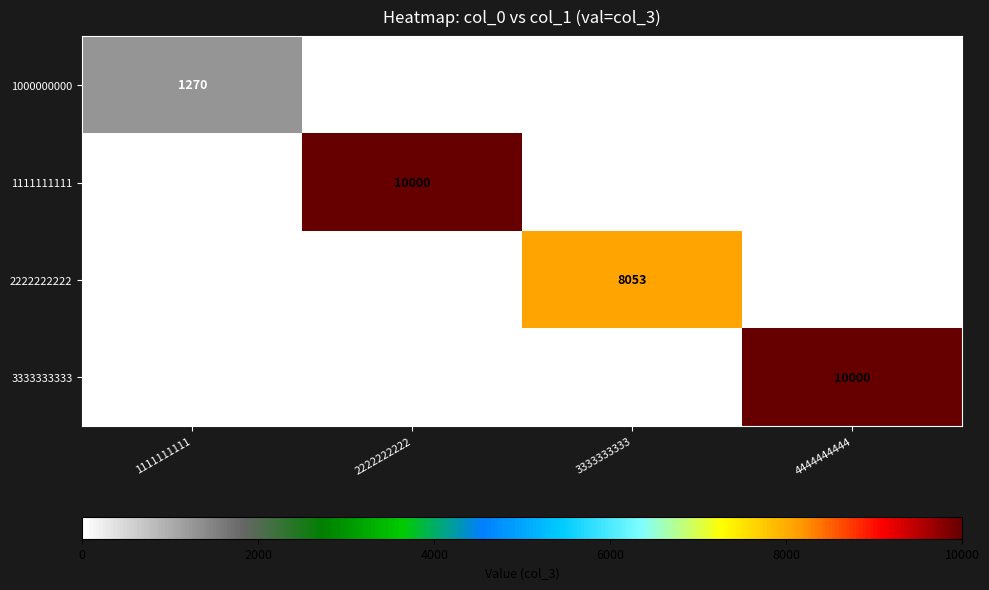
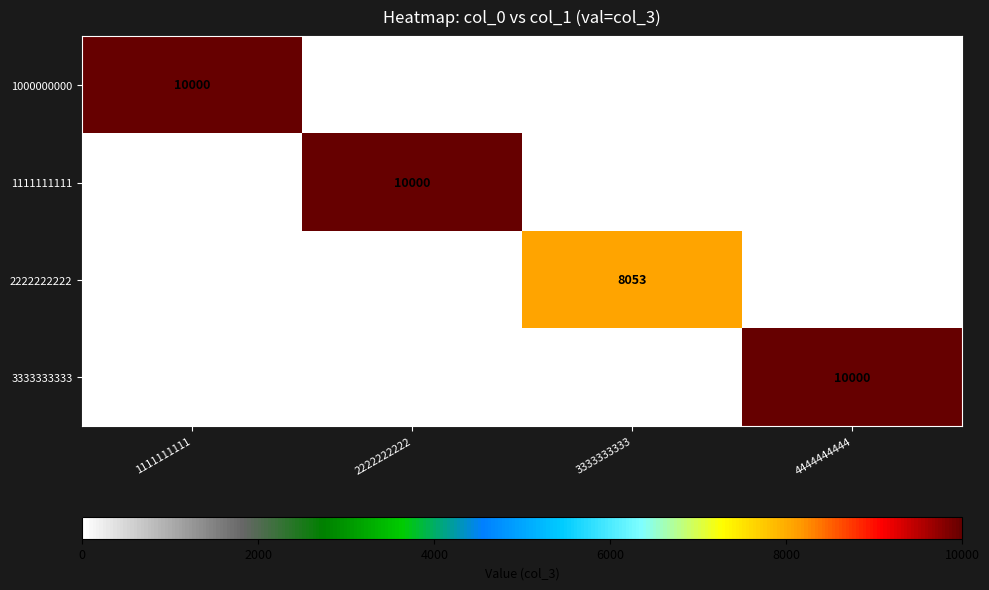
1000000000, 1111111111: 1270 -> 10000
